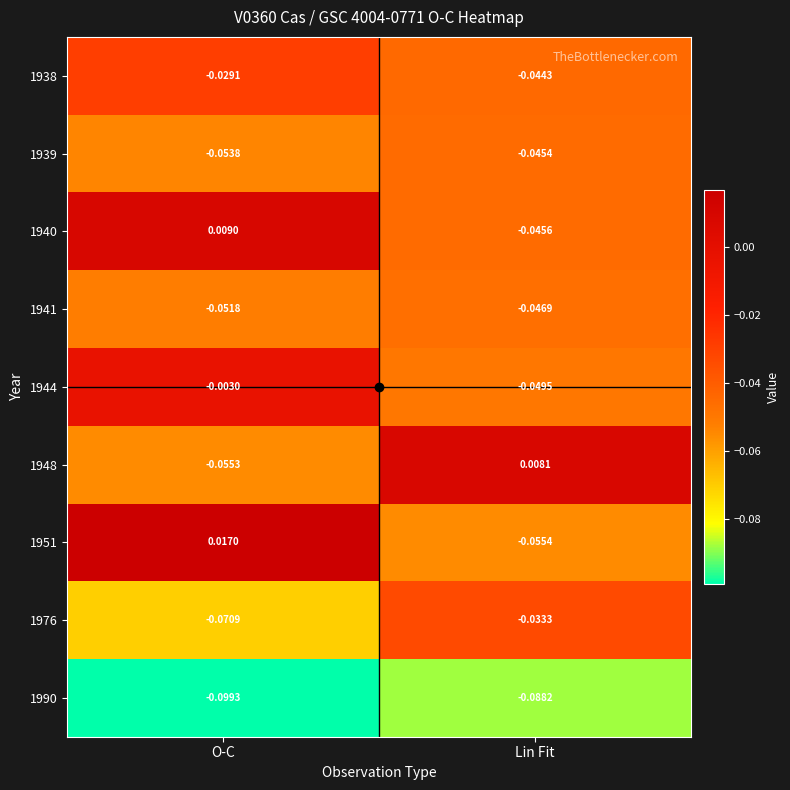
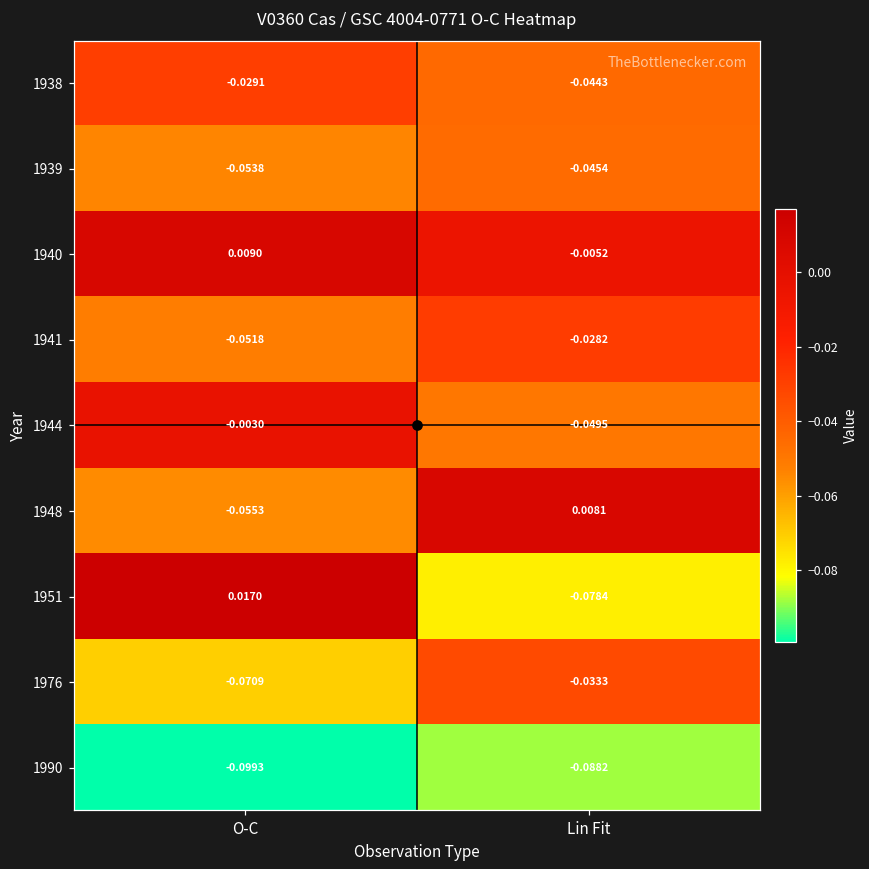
1940, Lin Fit: -0.0456 -> -0.0052
1941, Lin Fit: -0.0469 -> -0.0282
1951, Lin Fit: -0.0554 -> -0.0784
